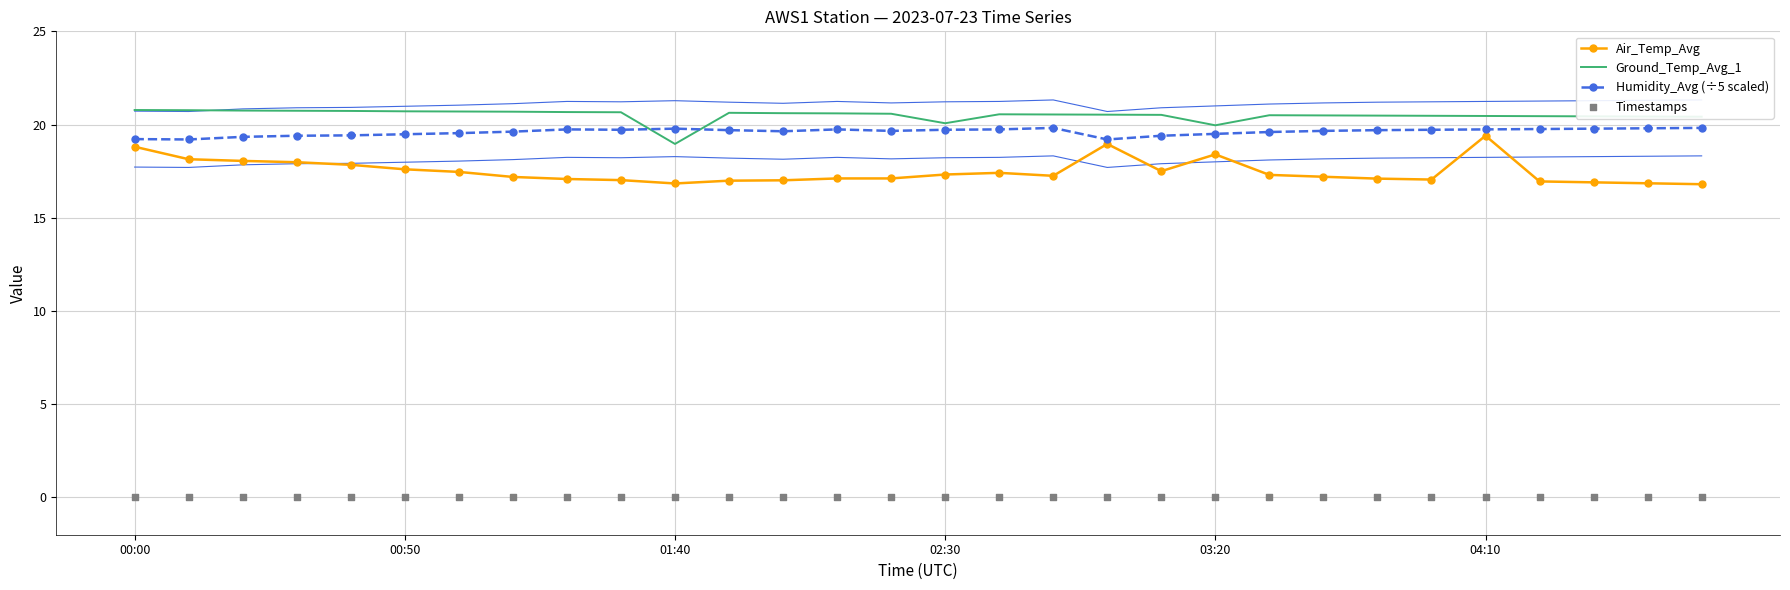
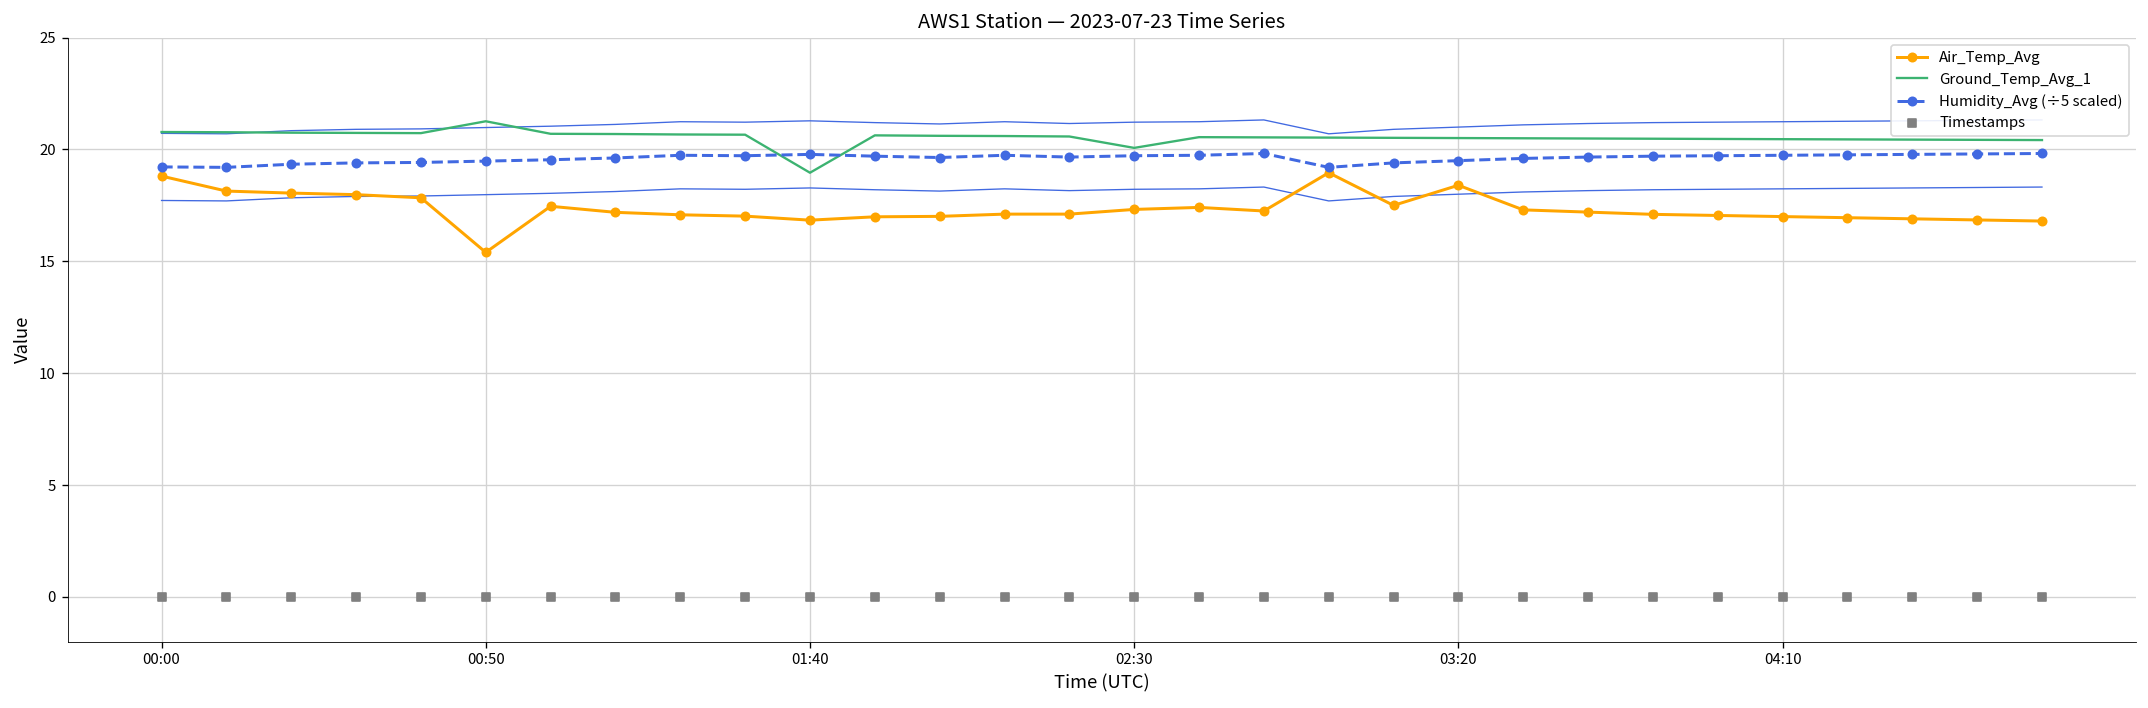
Air_Temp_Avg, 00:50: 17.6 -> 15.4
Ground_Temp_Avg_1, 00:50: 20.7 -> 21.3
Ground_Temp_Avg_1, 03:20: 20.0 -> 20.5
Air_Temp_Avg, 04:10: 19.4 -> 17.0
